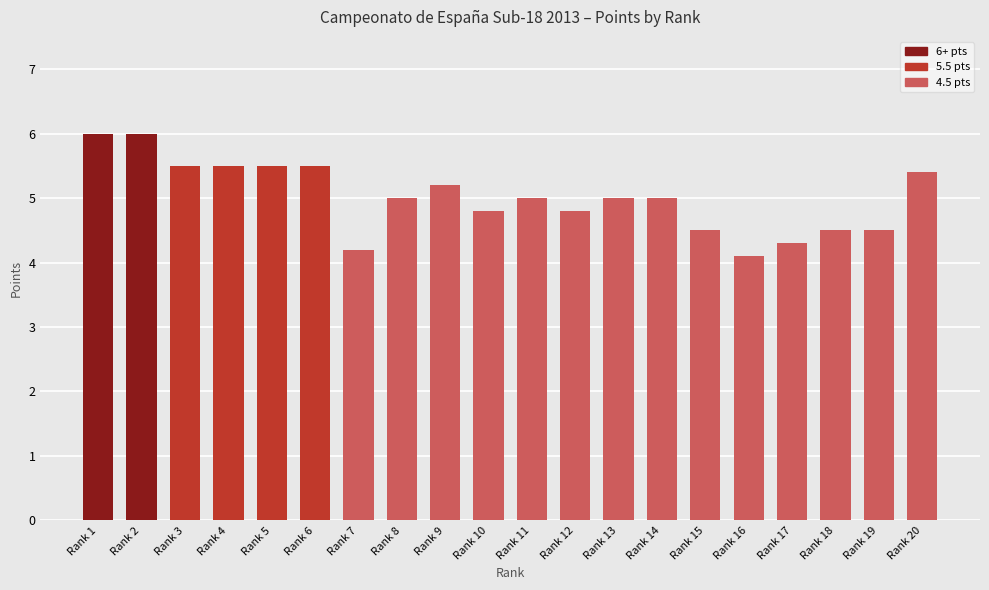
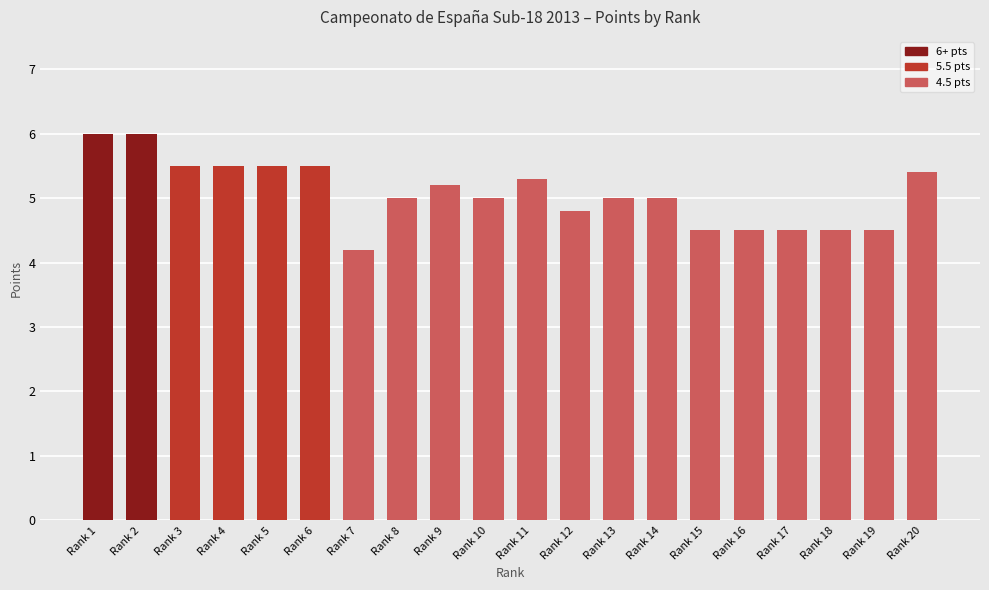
Rank 10: 4.8 -> 5.0
Rank 11: 5.0 -> 5.3
Rank 16: 4.1 -> 4.5
Rank 17: 4.3 -> 4.5
